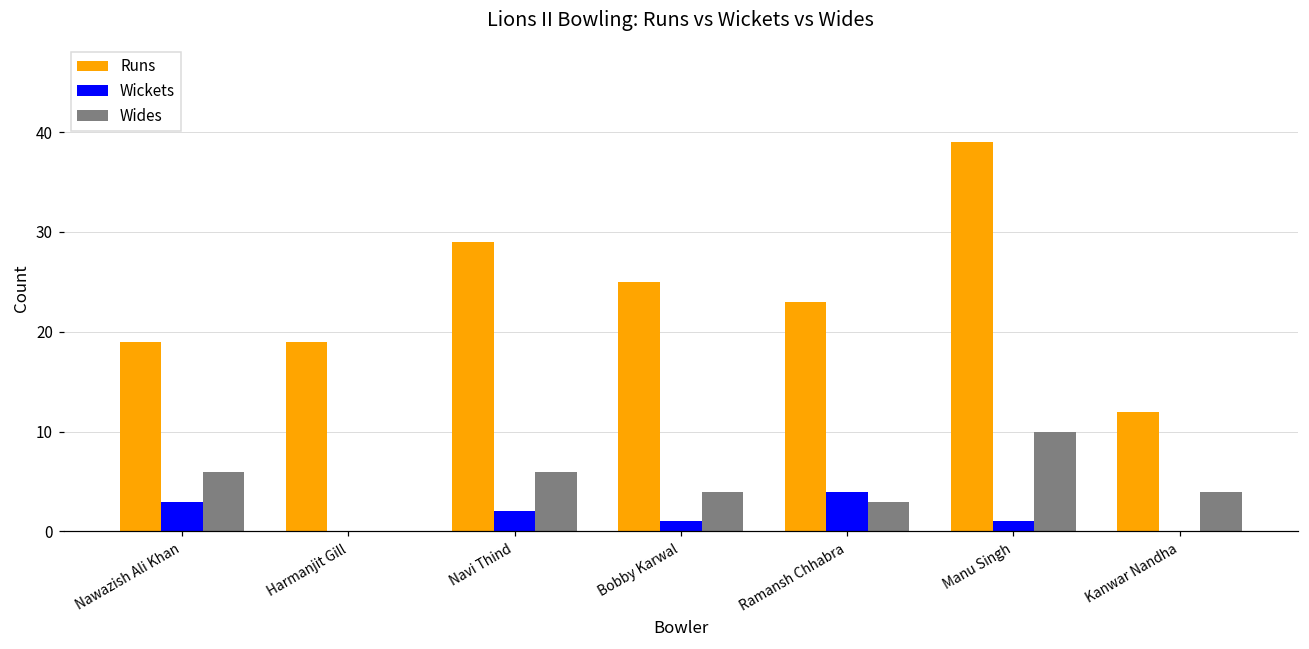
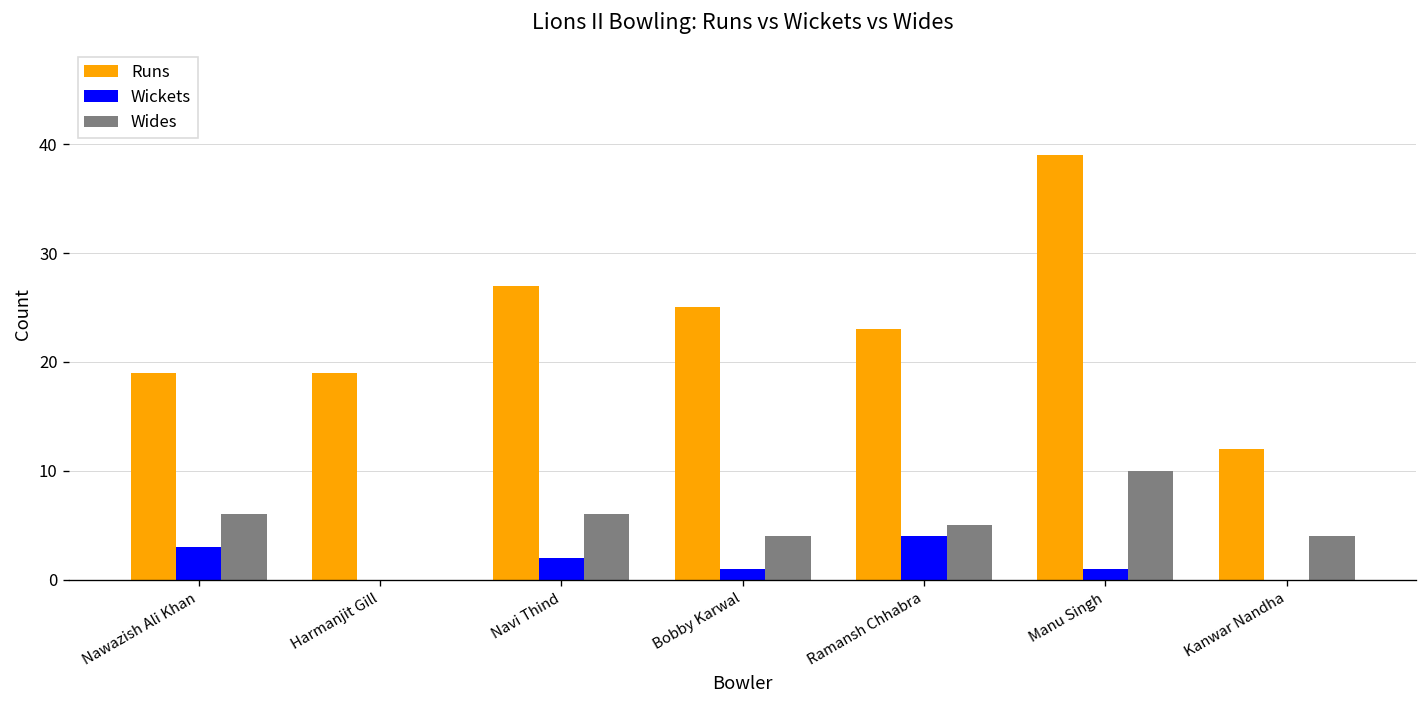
Runs, Navi Thind: 29 -> 27
Wides, Ramansh Chhabra: 3 -> 5
